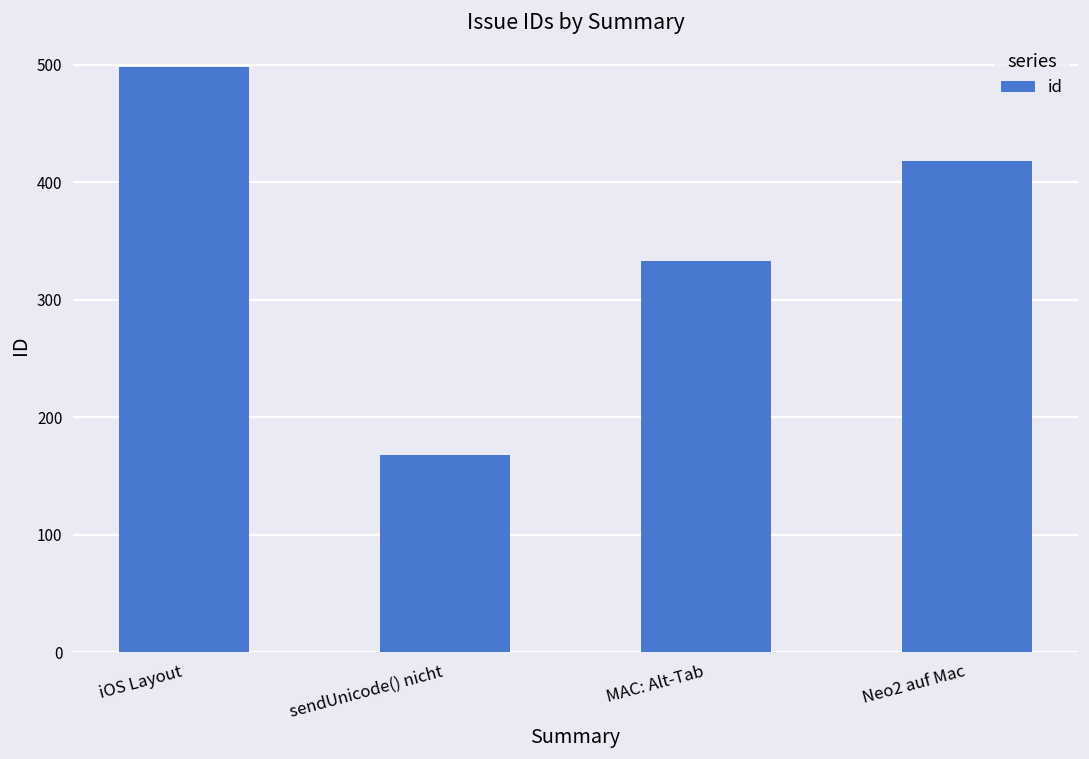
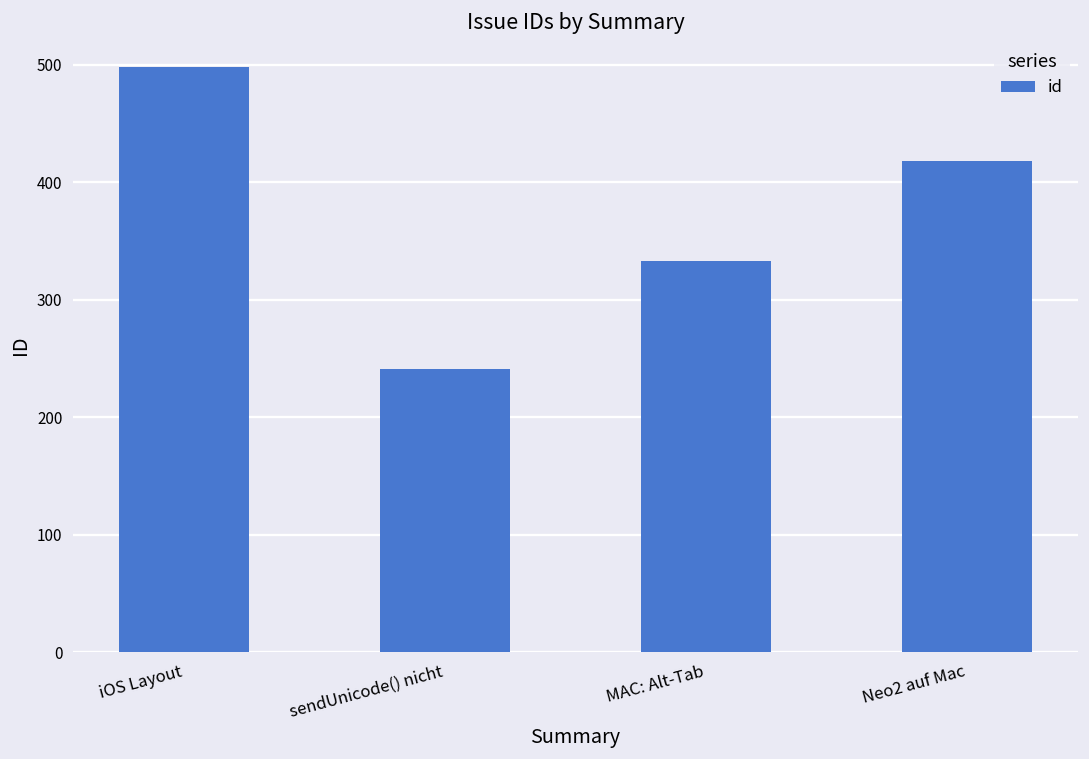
sendUnicode() nicht: 168 -> 241
